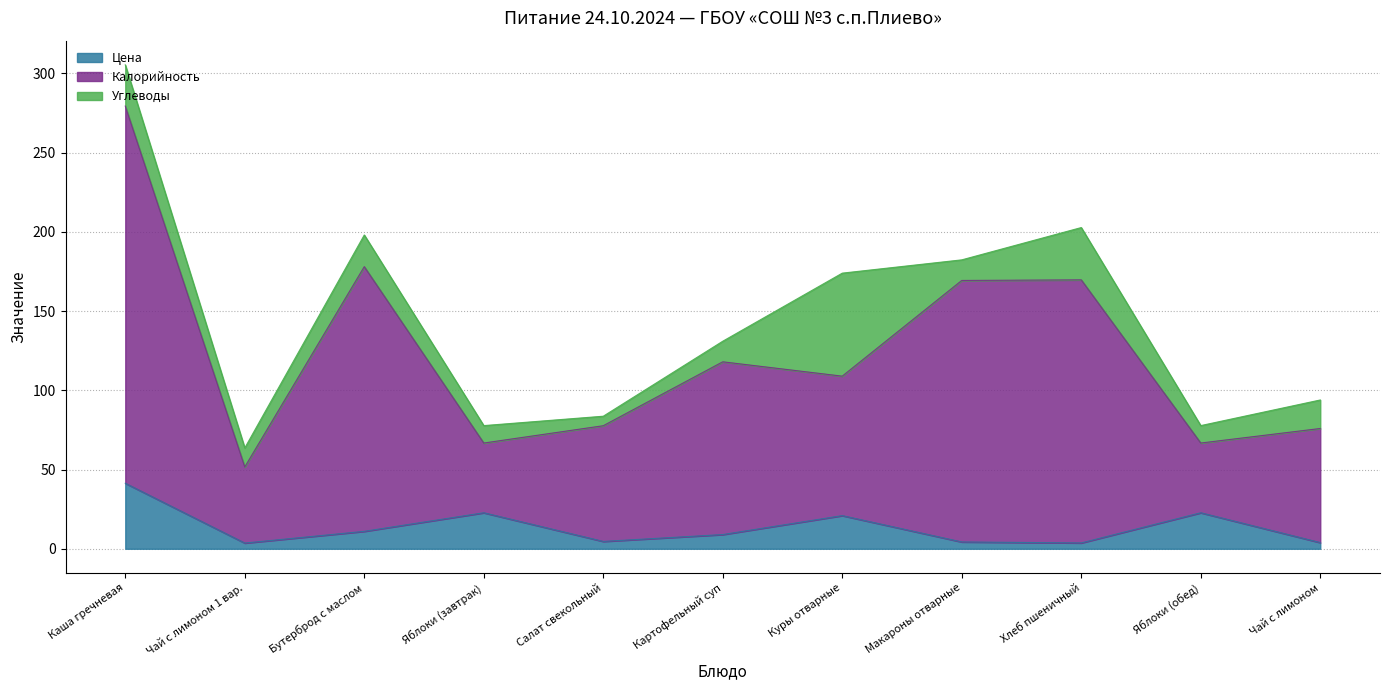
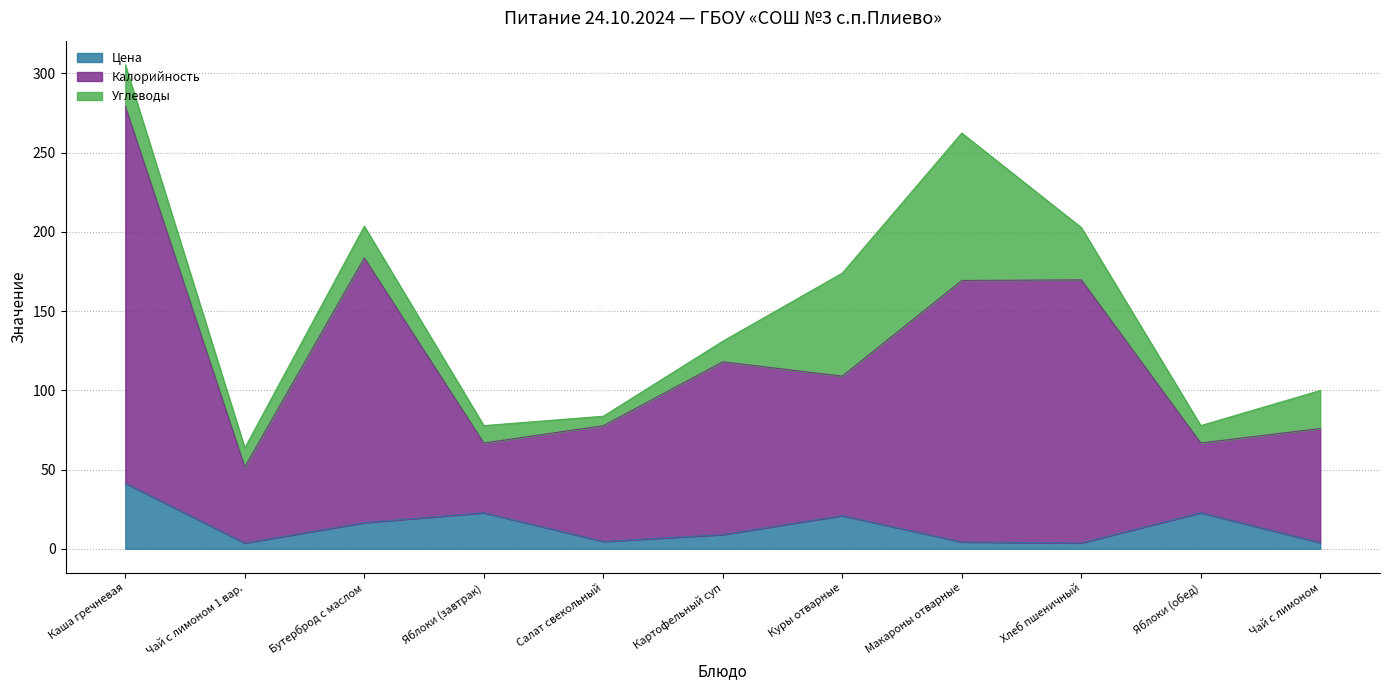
Цена, Бутерброд с маслом: 11 -> 17
Углеводы, Макароны отварные: 13 -> 93
Углеводы, Чай с лимоном: 18 -> 24
